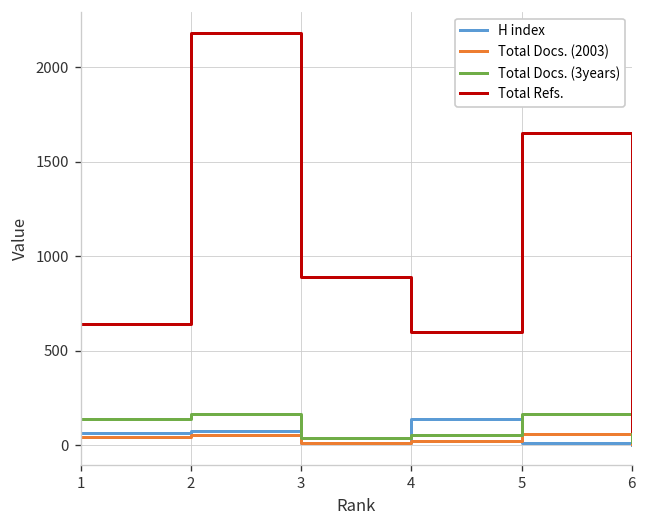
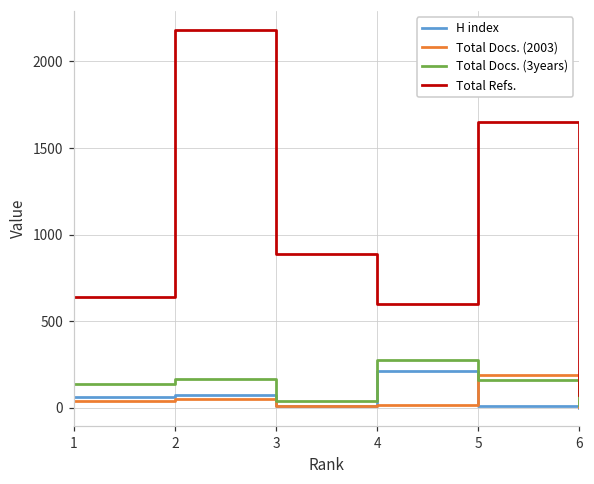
H index, 4: 140 -> 210
Total Docs. (3years), 4: 60 -> 280
Total Docs. (2003), 5: 60 -> 190
